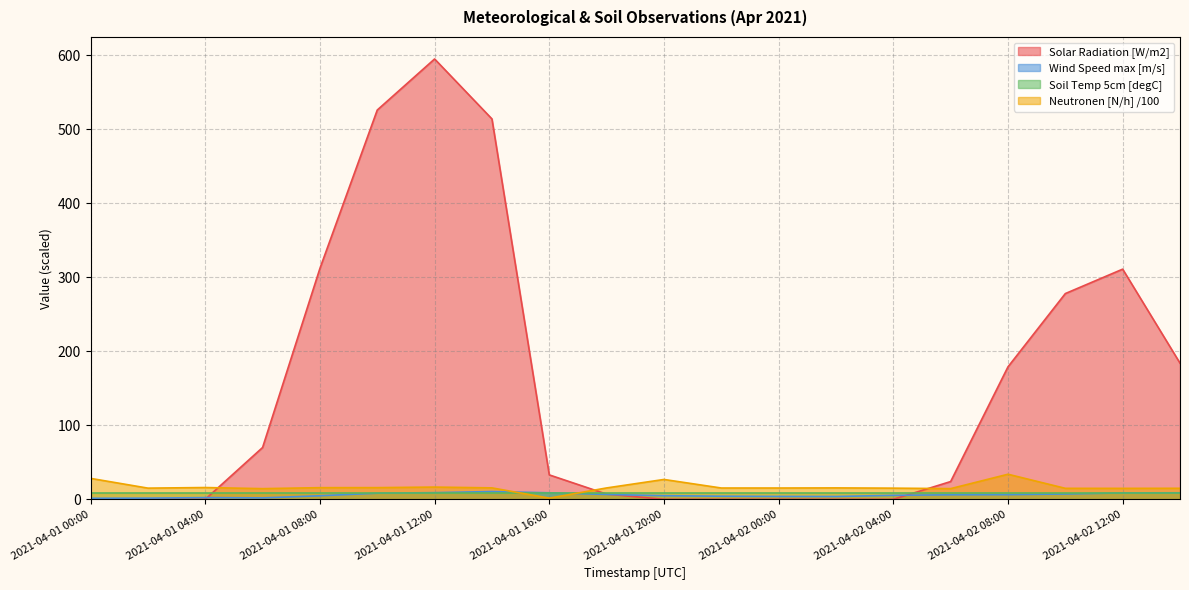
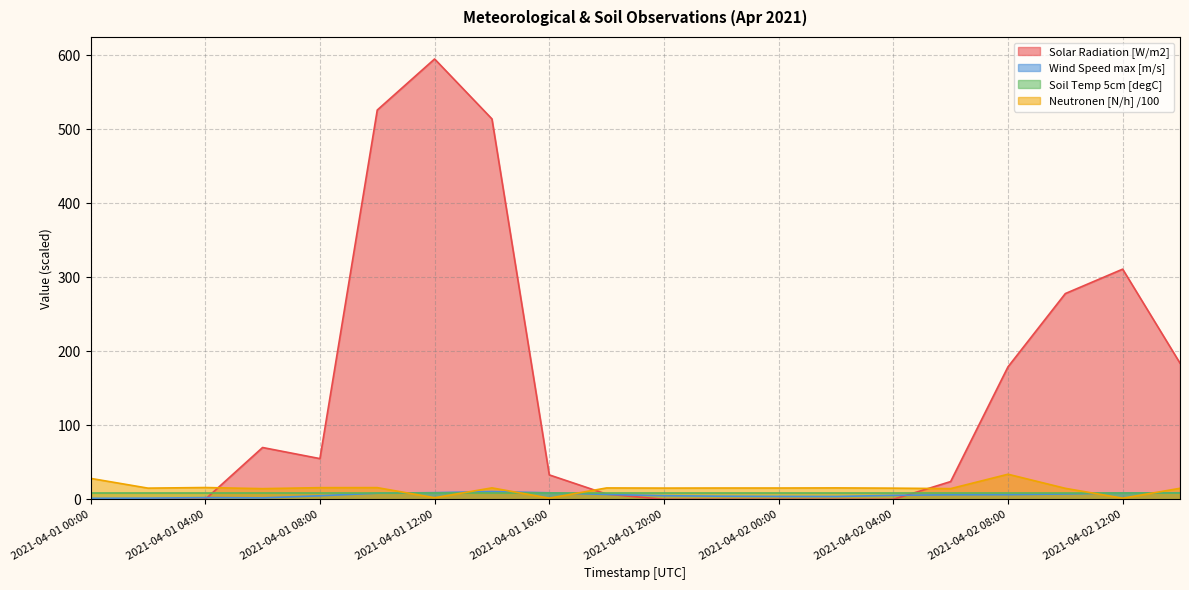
Solar Radiation [W/m2], 2021-04-01 08:00: 310 -> 60
Neutronen [N/h] /100, 2021-04-01 12:00: 20 -> 0
Neutronen [N/h] /100, 2021-04-01 20:00: 30 -> 20
Neutronen [N/h] /100, 2021-04-02 12:00: 10 -> 0
